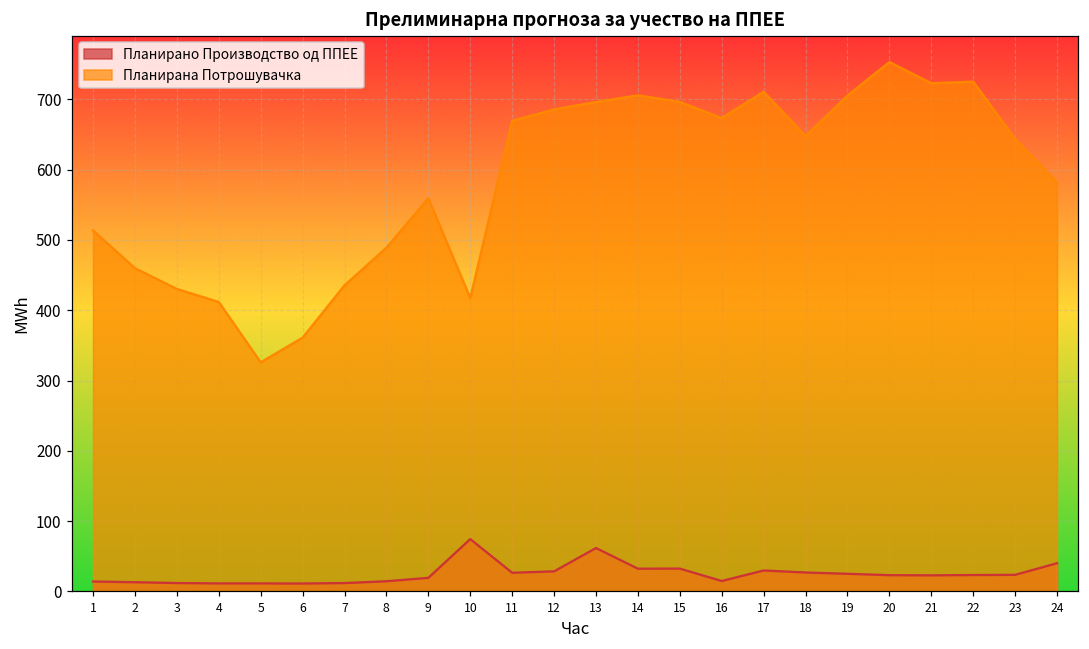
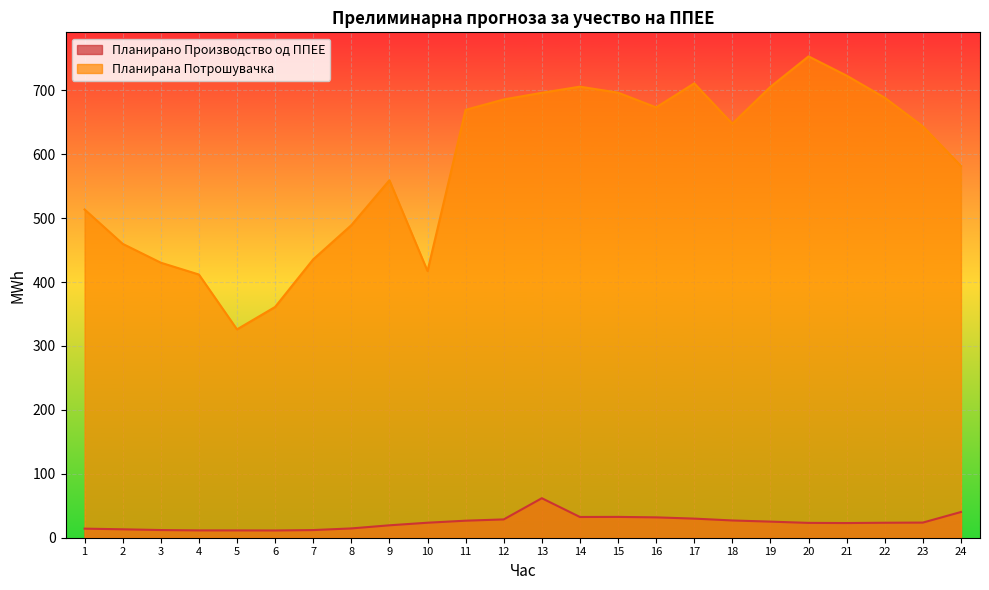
Планирано Производство од ППЕЕ, 10: 70 -> 20
Планирано Производство од ППЕЕ, 16: 10 -> 30
Планирана Потрошувачка, 22: 730 -> 690
